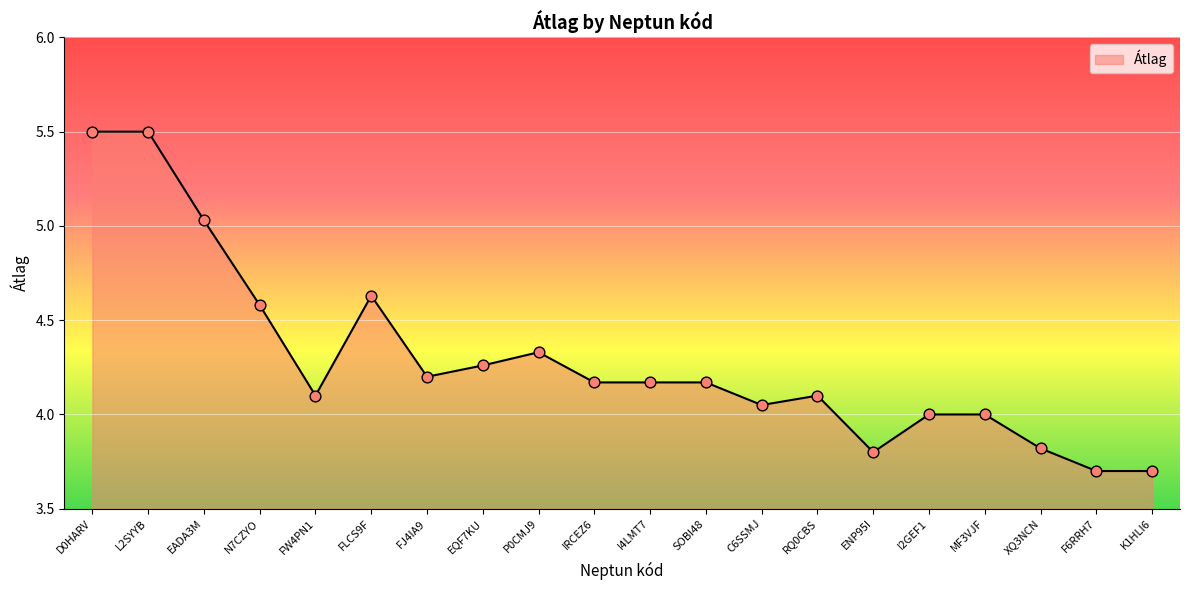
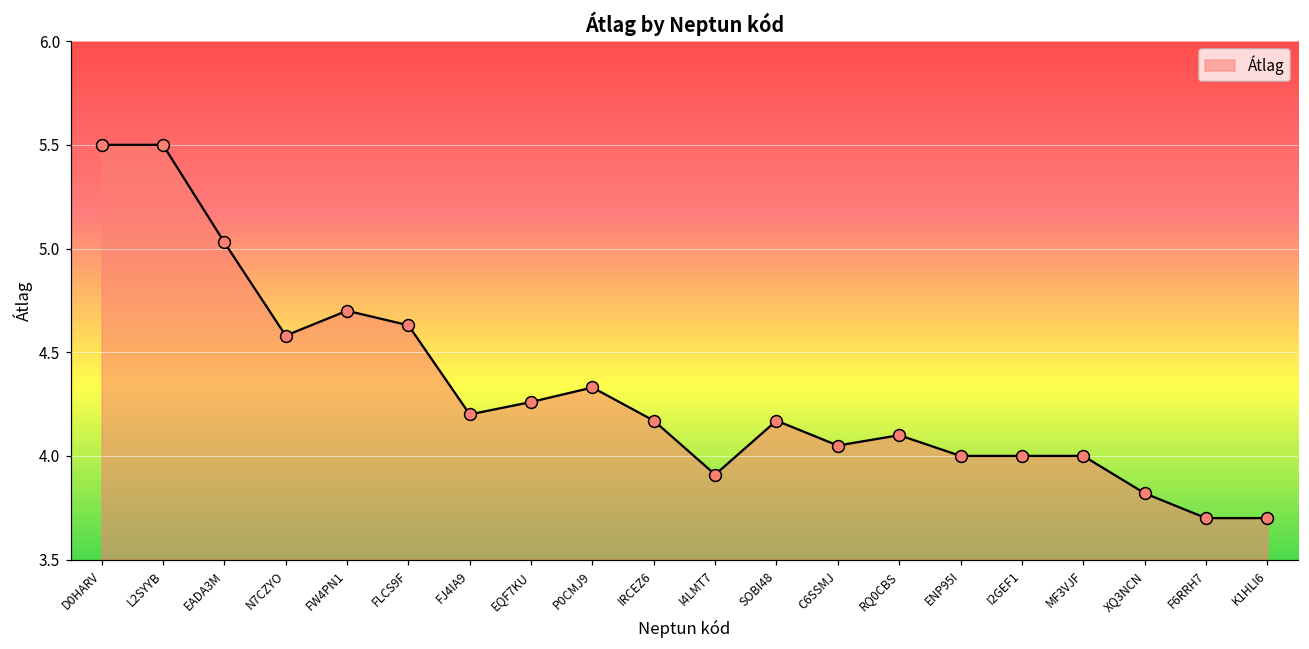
FW4PN1: 4.1 -> 4.7
I4LMT7: 4.17 -> 3.91
ENP95I: 3.8 -> 4.0
